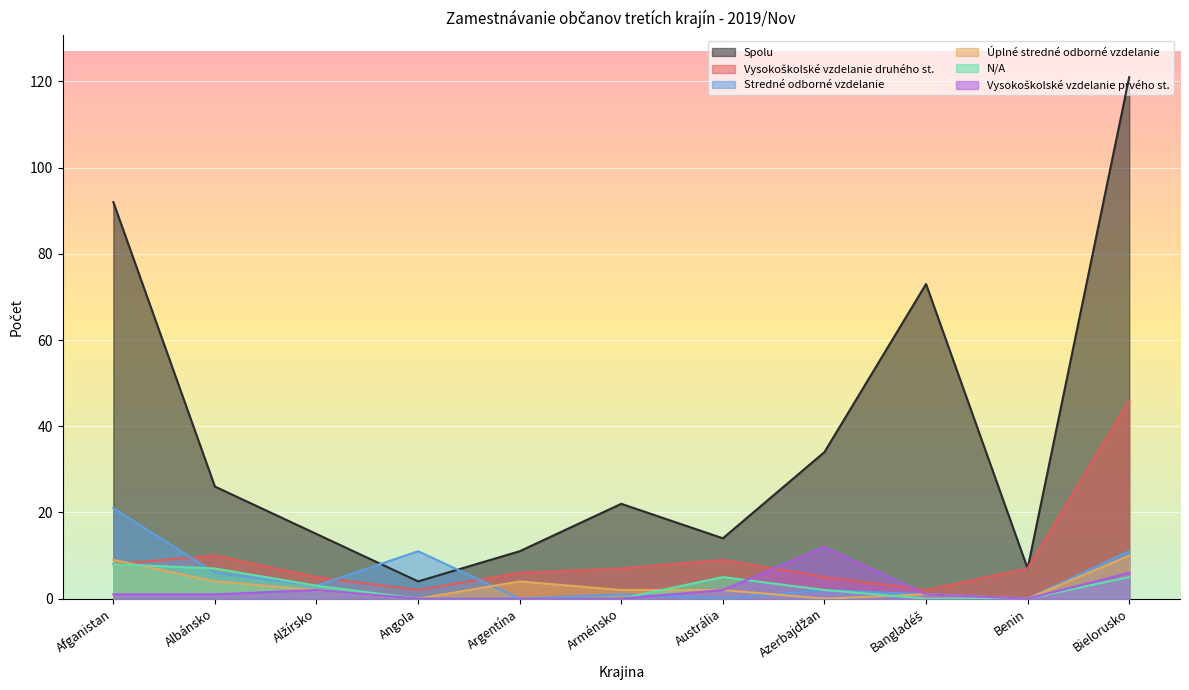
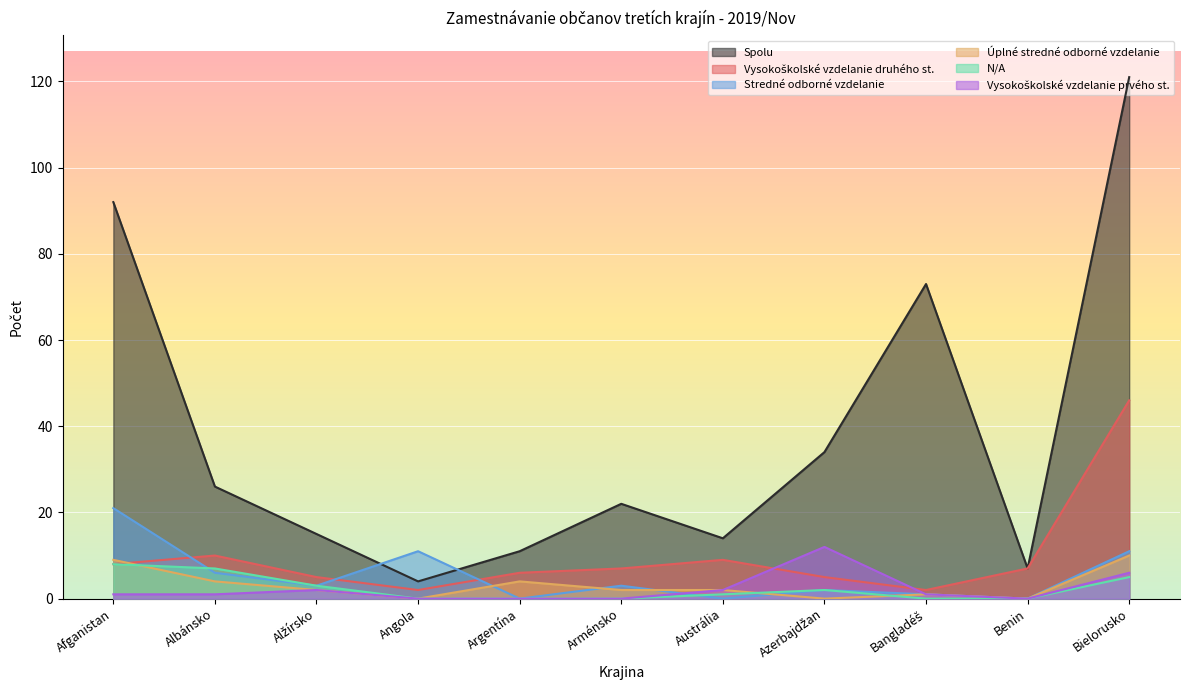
Stredné odborné vzdelanie, Arménsko: 1 -> 3
N/A, Austrália: 5 -> 1
